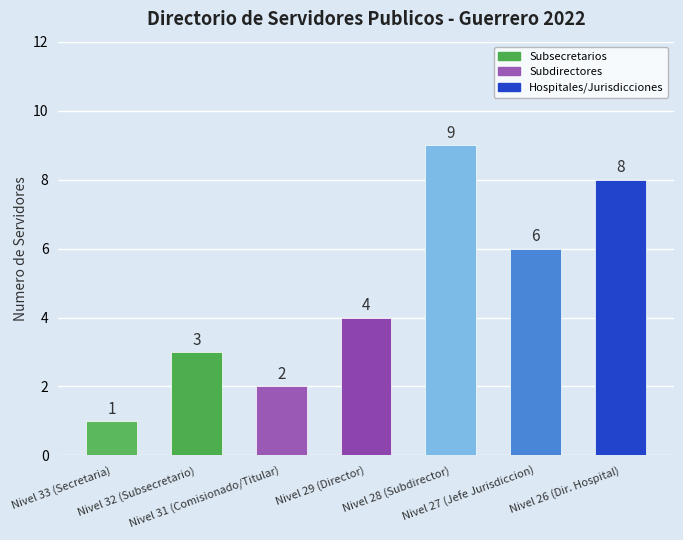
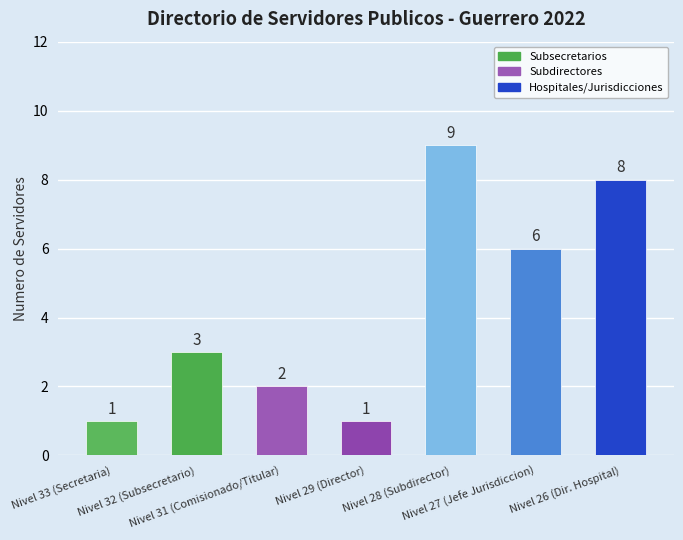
Nivel 29 (Director): 4 -> 1
